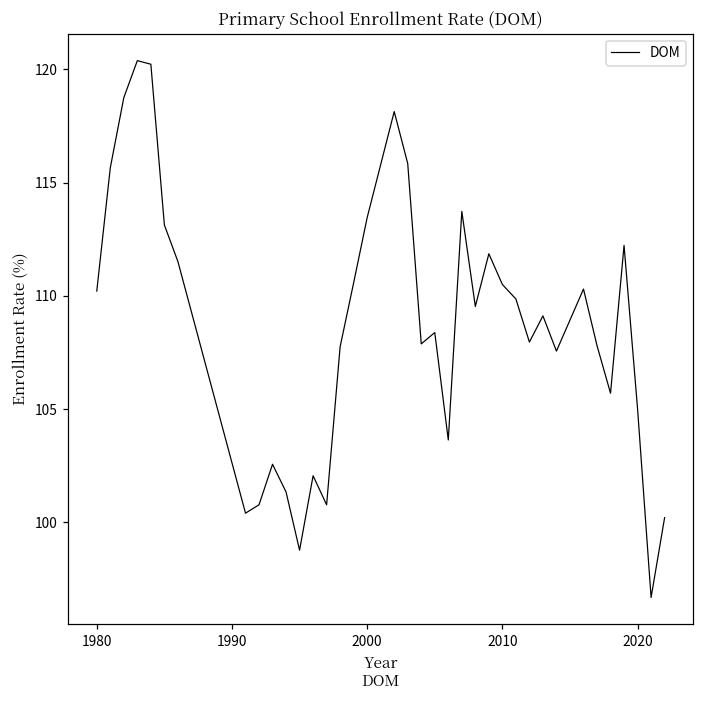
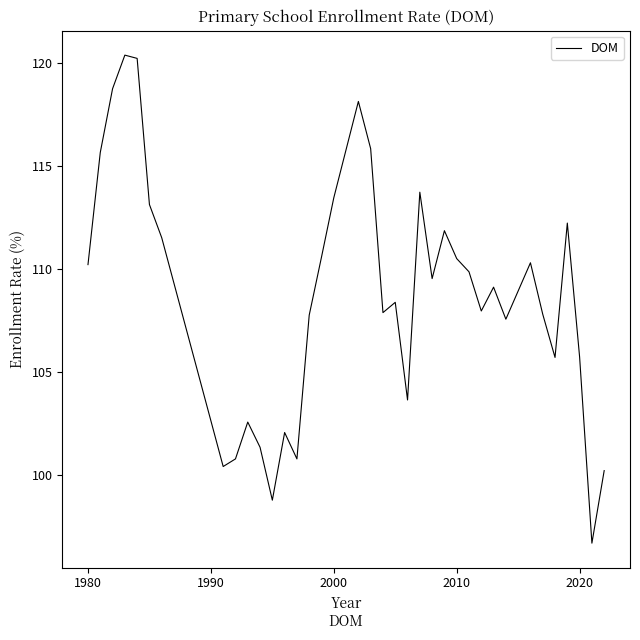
2020: 105.0 -> 105.7
